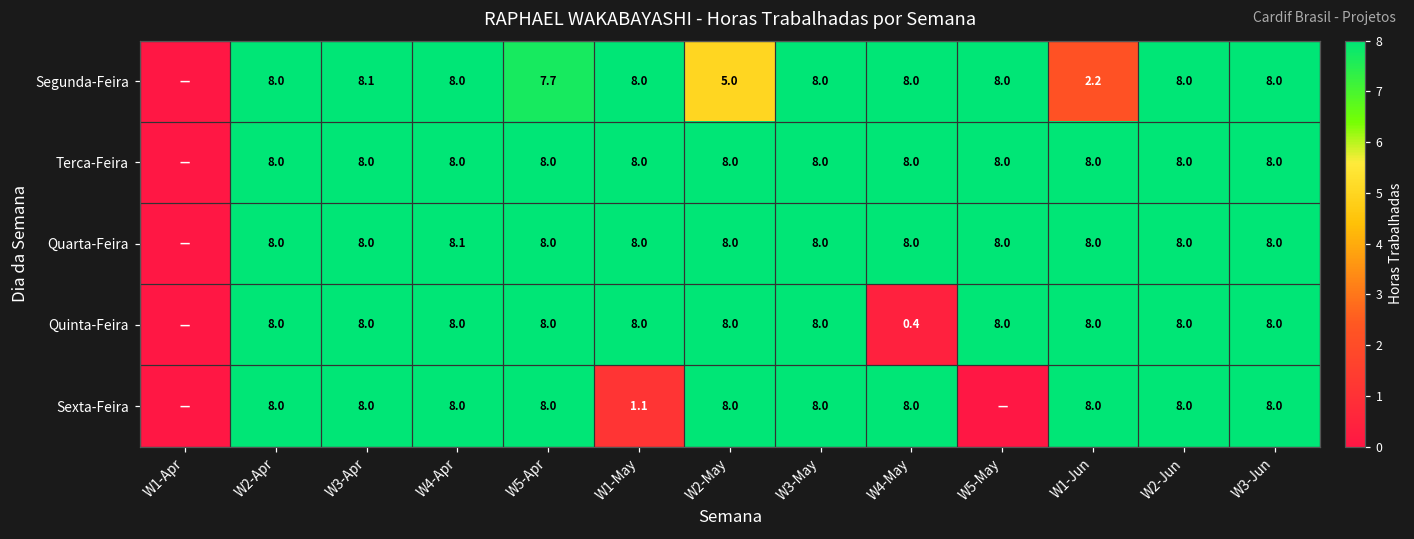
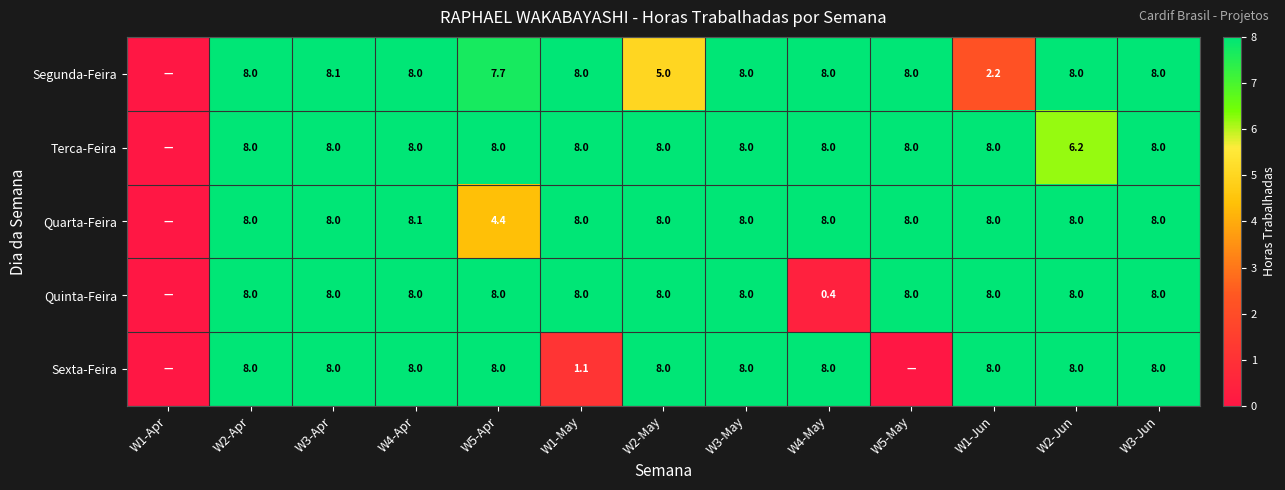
Terca-Feira, W2-Jun: 8.0 -> 6.2
Quarta-Feira, W5-Apr: 8.0 -> 4.4
